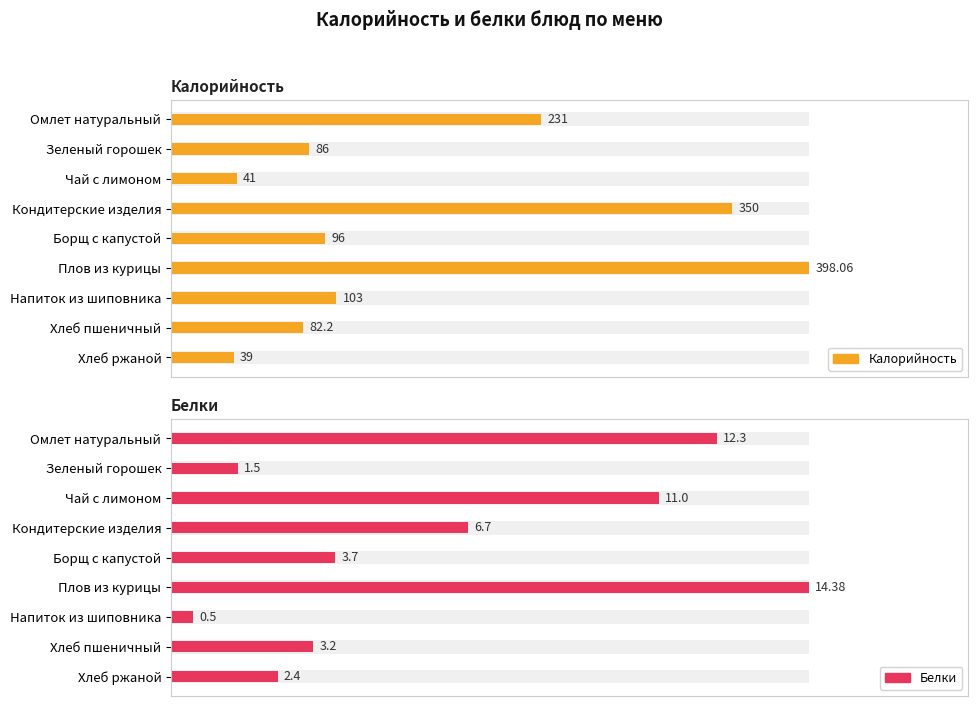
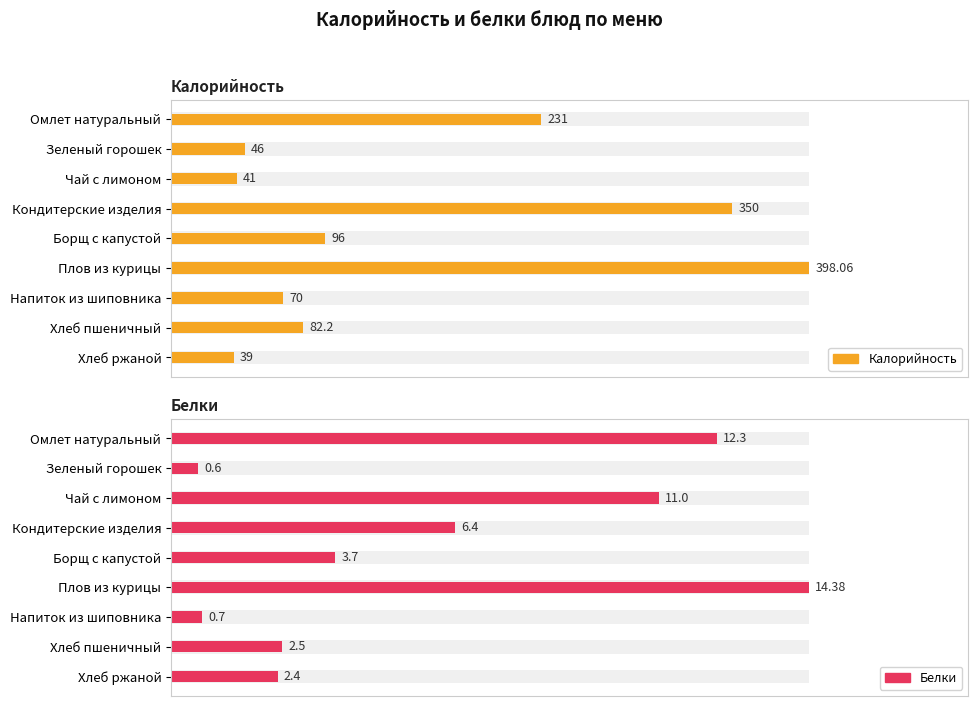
Калорийность, Калорийность, Зеленый горошек: 86 -> 46
Калорийность, Калорийность, Напиток из шиповника: 103 -> 70
Белки, Белки, Зеленый горошек: 1.5 -> 0.6
Белки, Белки, Кондитерские изделия: 6.7 -> 6.4
Белки, Белки, Напиток из шиповника: 0.5 -> 0.7
Белки, Белки, Хлеб пшеничный: 3.2 -> 2.5
